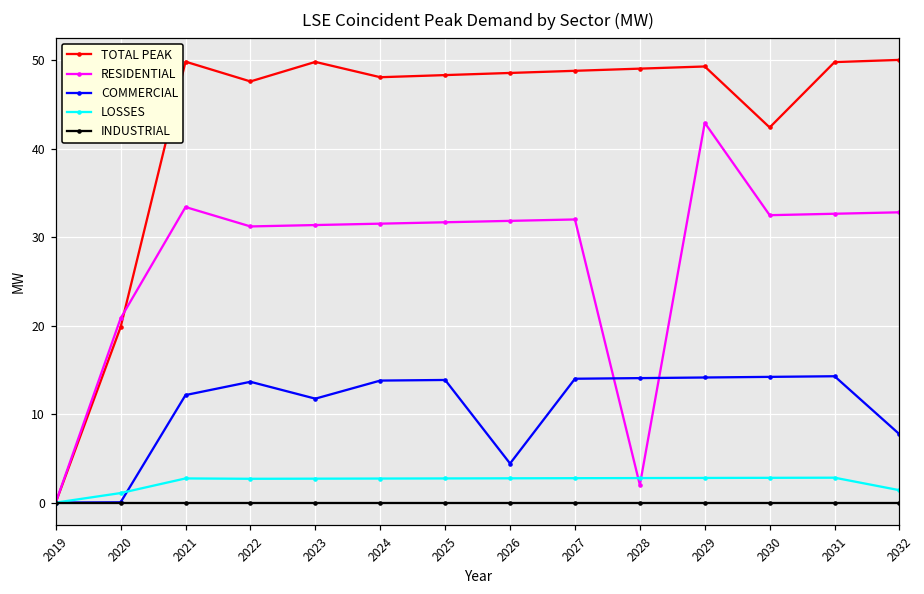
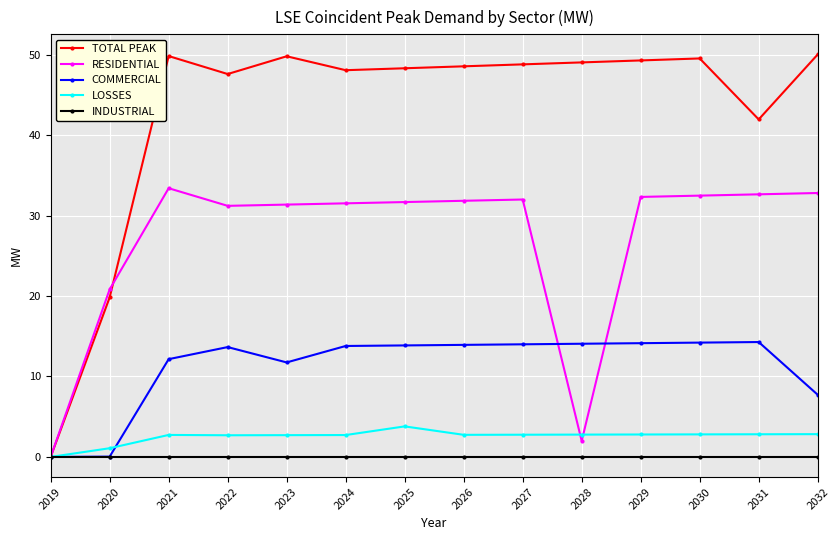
LOSSES, 2025: 3 -> 4
COMMERCIAL, 2026: 4 -> 14
RESIDENTIAL, 2029: 43 -> 32
TOTAL PEAK, 2030: 42 -> 50
TOTAL PEAK, 2031: 50 -> 42
LOSSES, 2032: 1 -> 3
